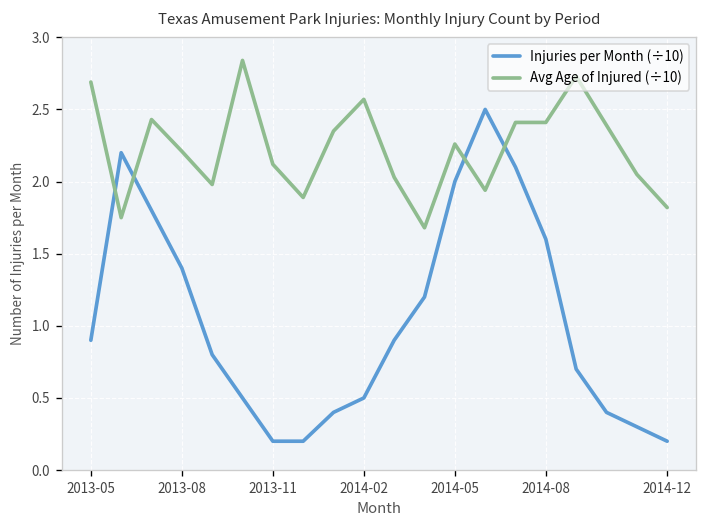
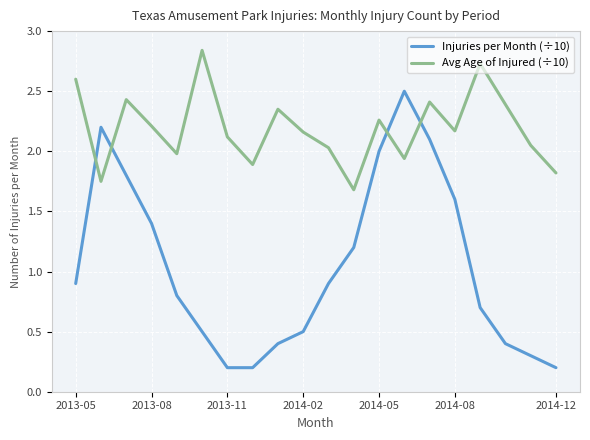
Avg Age of Injured (÷10), 2013-05: 2.69 -> 2.60
Avg Age of Injured (÷10), 2014-02: 2.57 -> 2.16
Avg Age of Injured (÷10), 2014-08: 2.41 -> 2.17
